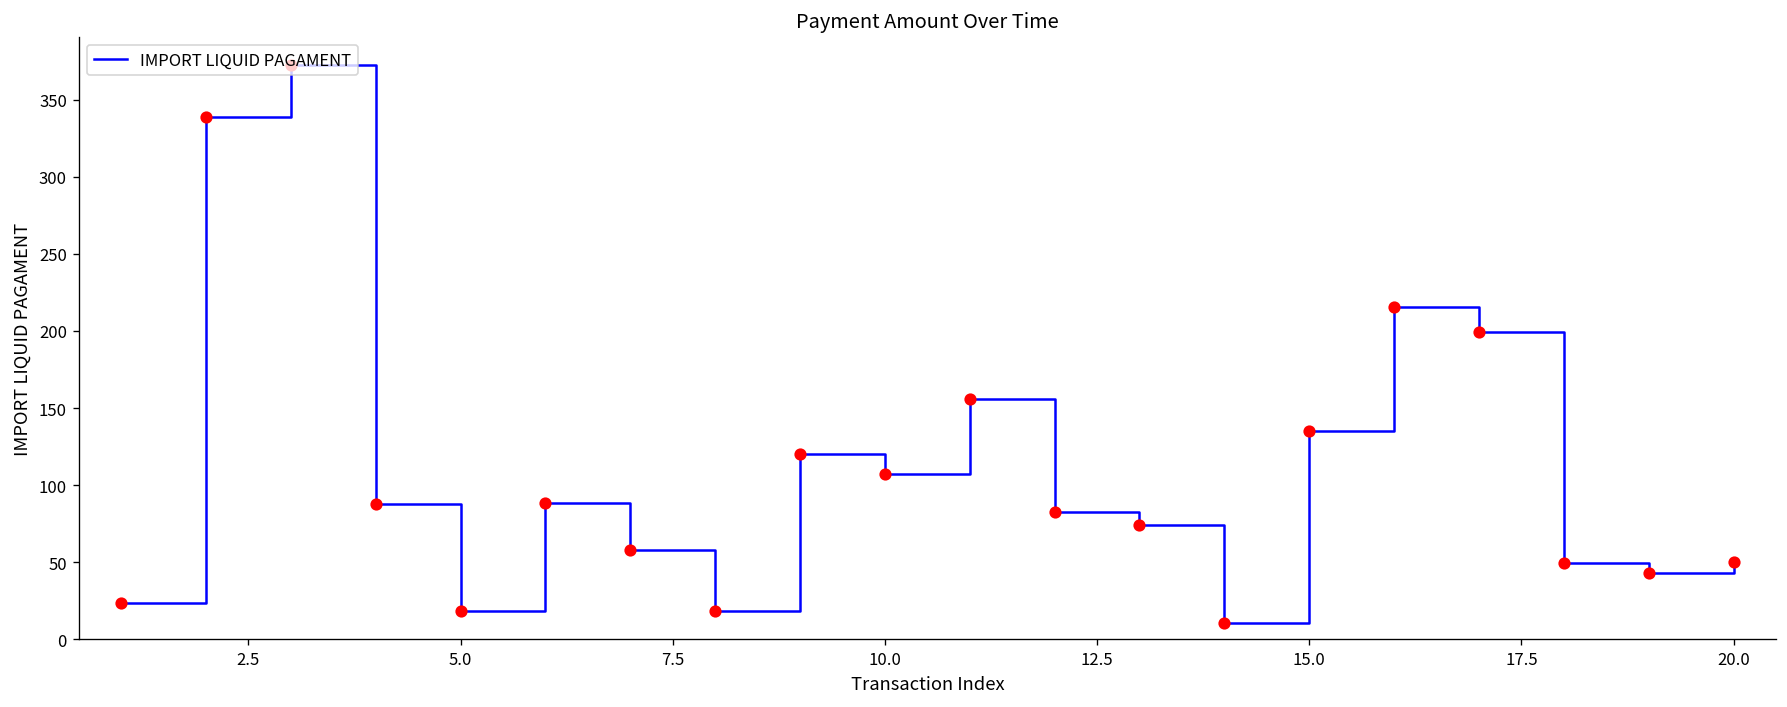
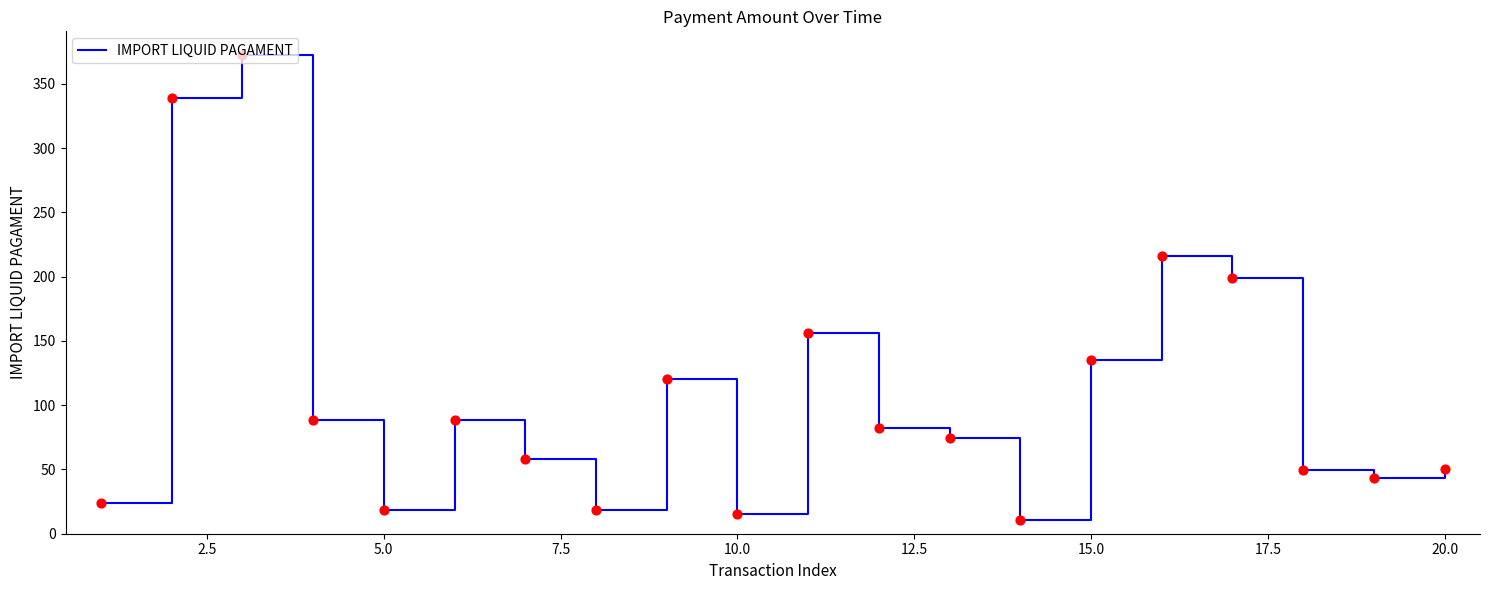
10.0: 107 -> 16
